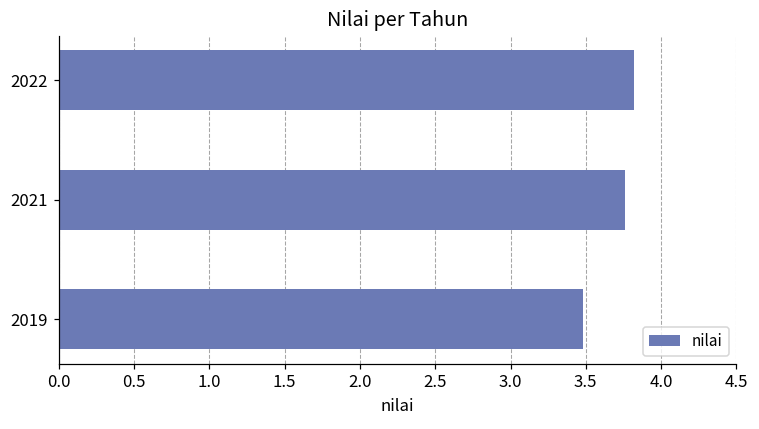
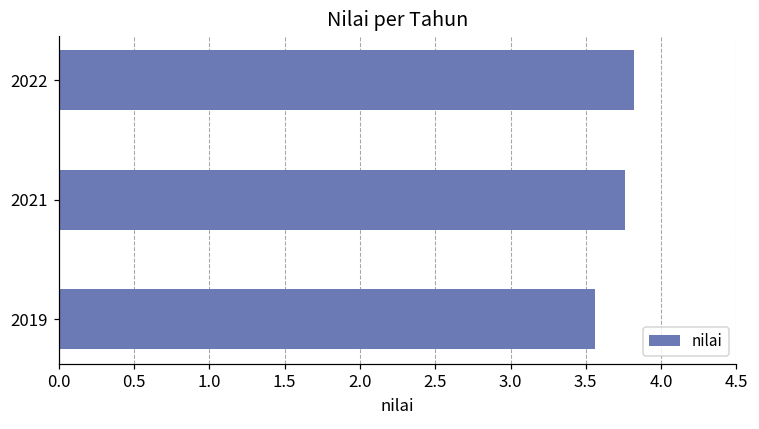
2019: 3.48 -> 3.56
